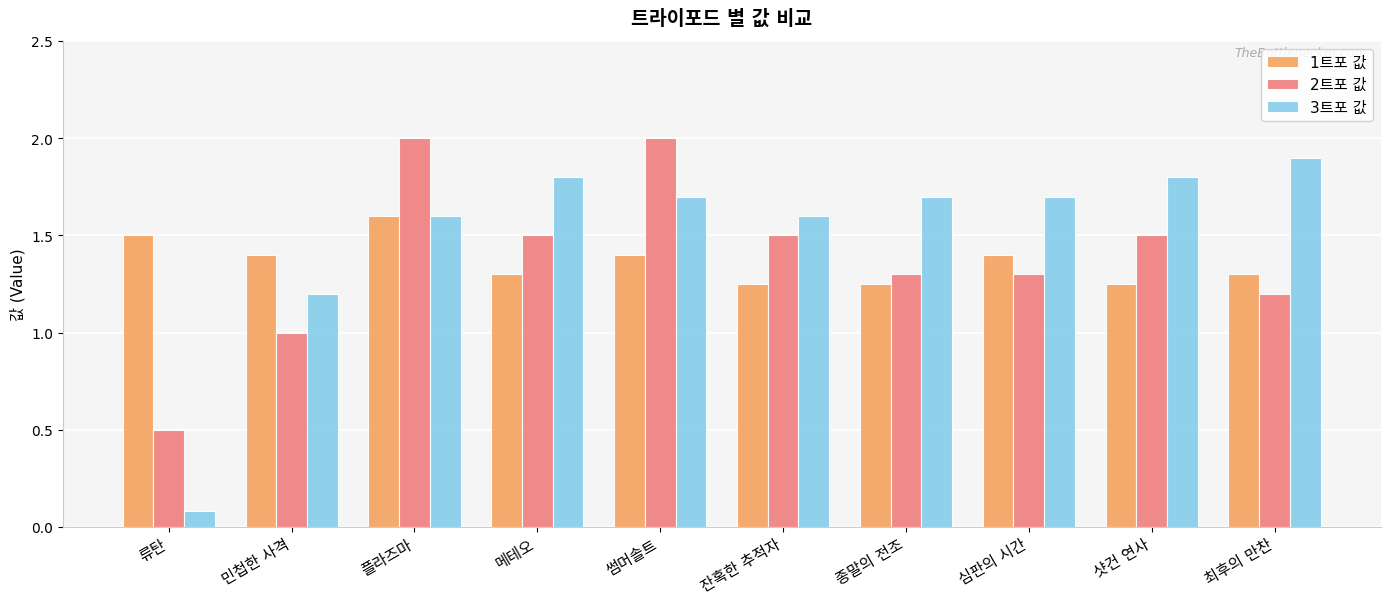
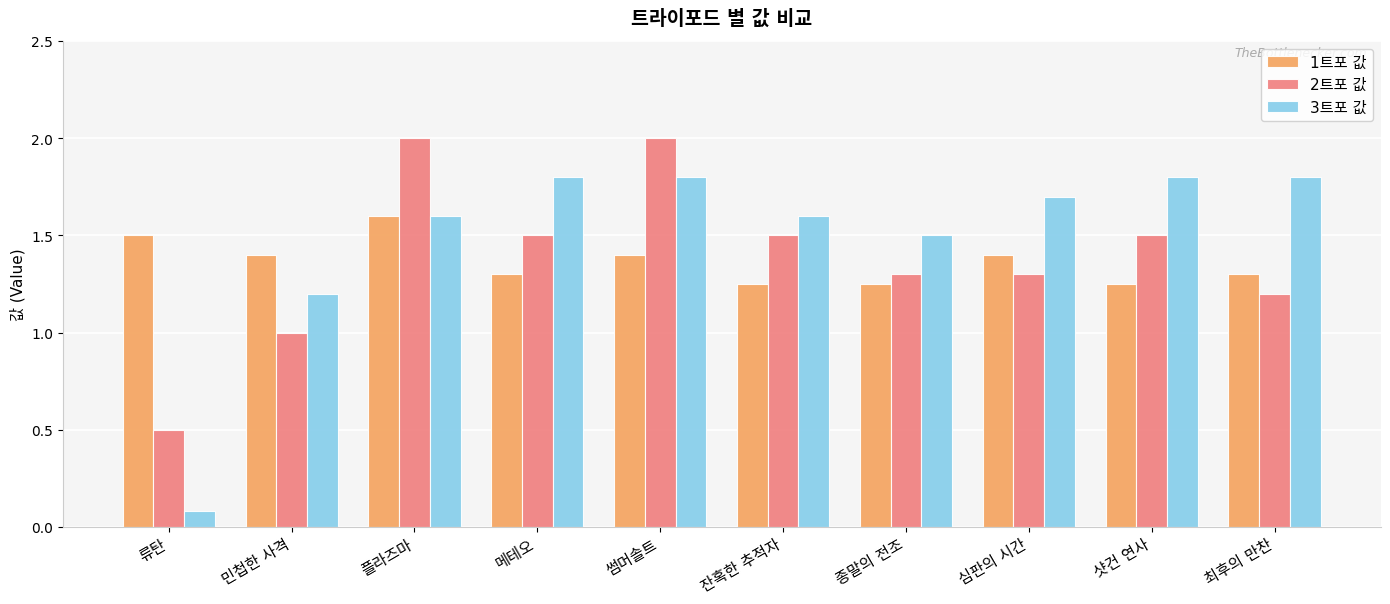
3트포 값, 썸머솔트: 1.7 -> 1.8
3트포 값, 종말의 전조: 1.7 -> 1.5
3트포 값, 최후의 만찬: 1.9 -> 1.8
